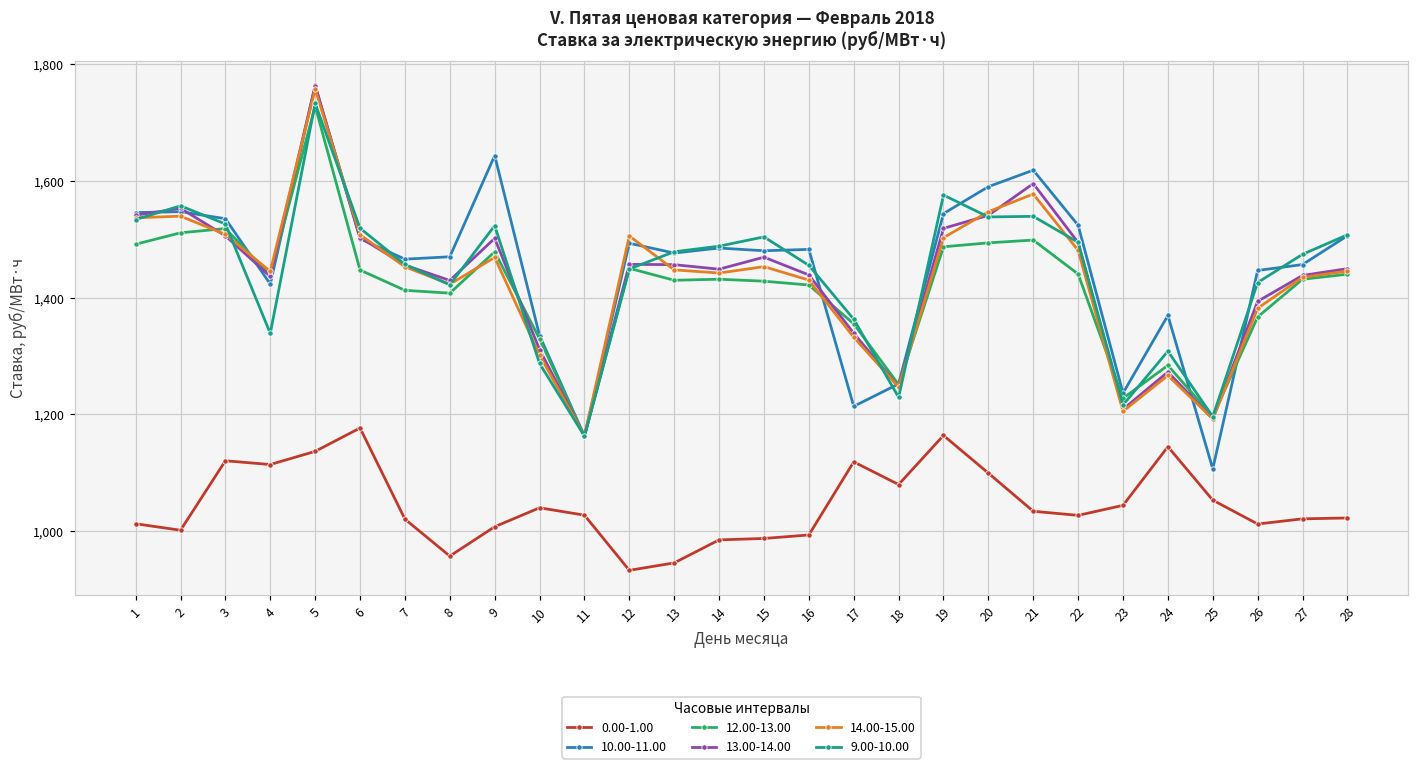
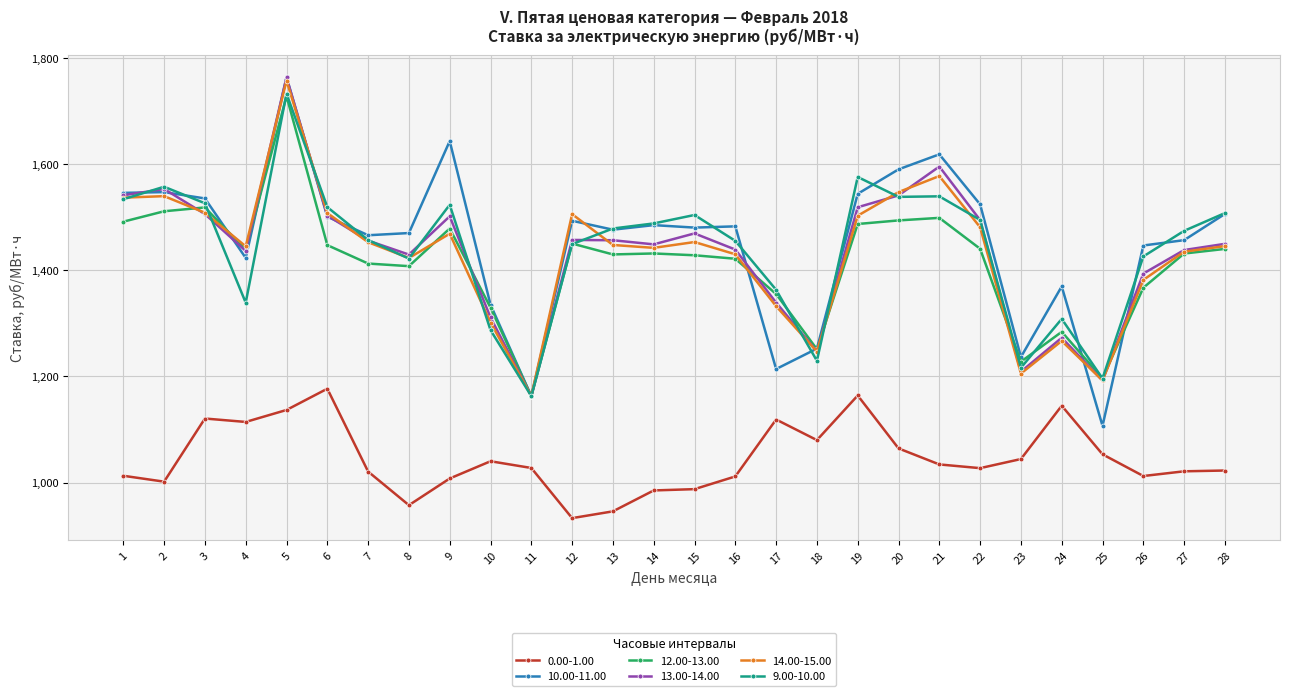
0.00-1.00, 16: 990 -> 1,010
0.00-1.00, 20: 1,100 -> 1,060
